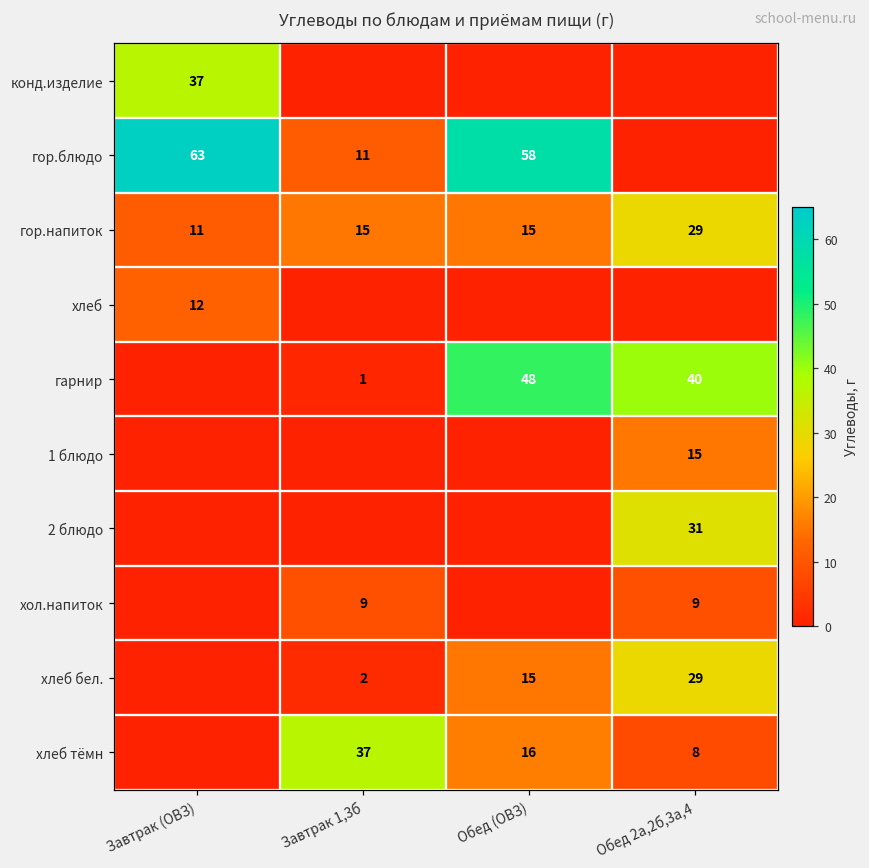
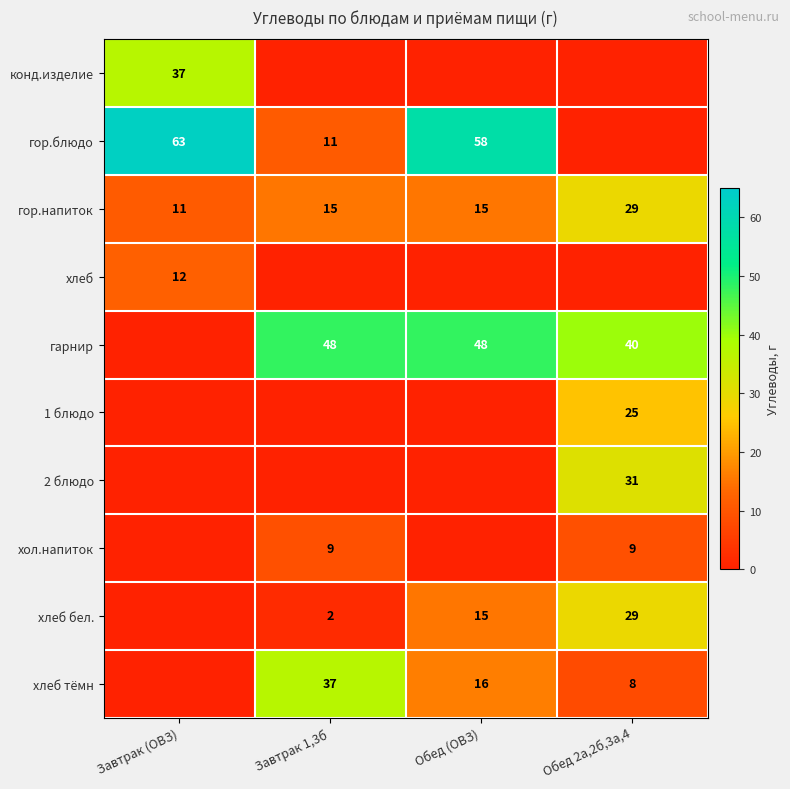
гарнир, Завтрак 1,3б: 1 -> 48
1 блюдо, Обед 2а,2б,3а,4: 15 -> 25
